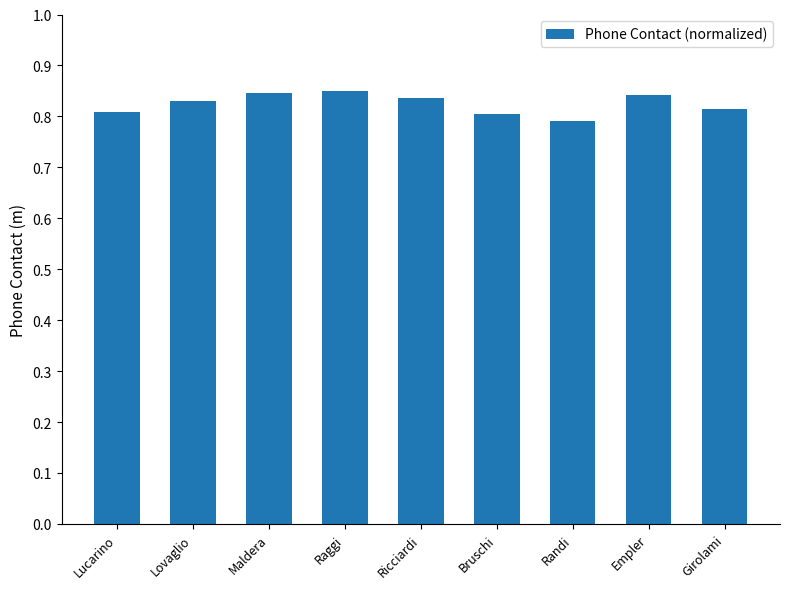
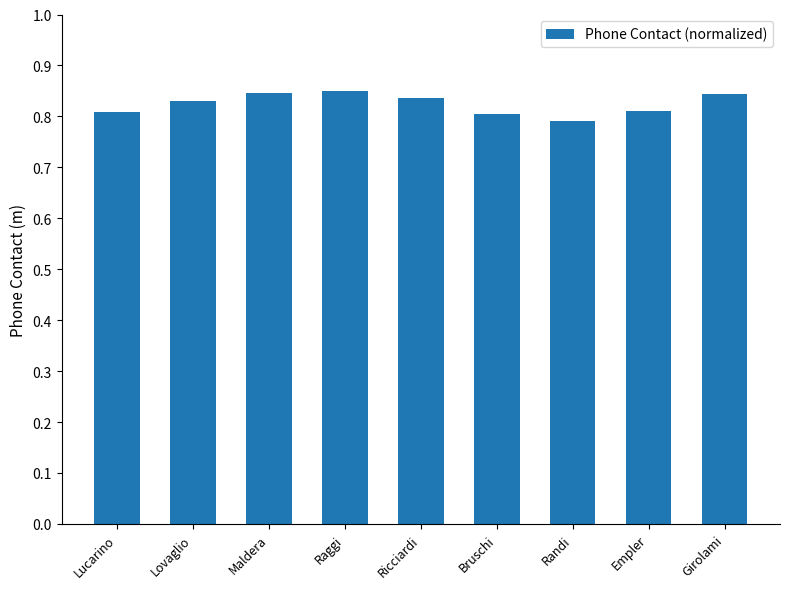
Empler: 0.84 -> 0.81
Girolami: 0.81 -> 0.84
